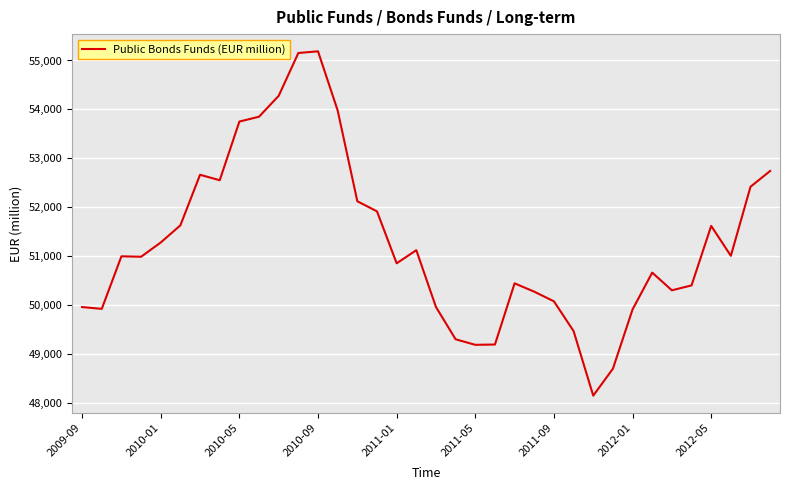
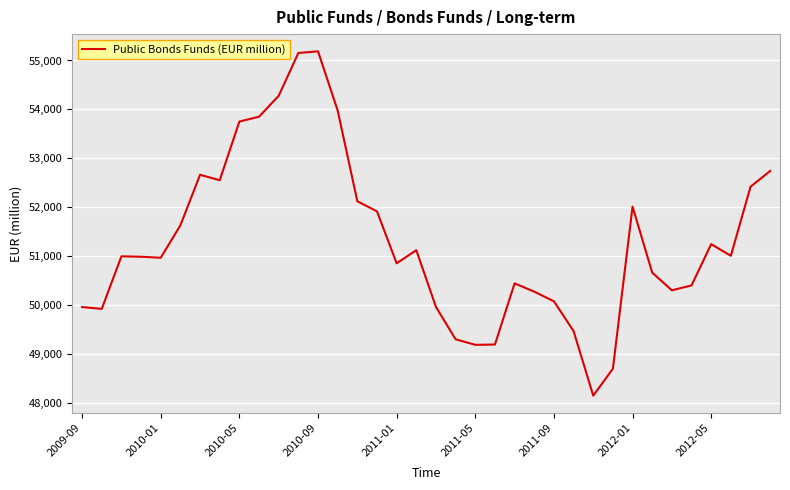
2010-01: 51,300 -> 51,000
2012-01: 49,900 -> 52,000
2012-05: 51,600 -> 51,300
